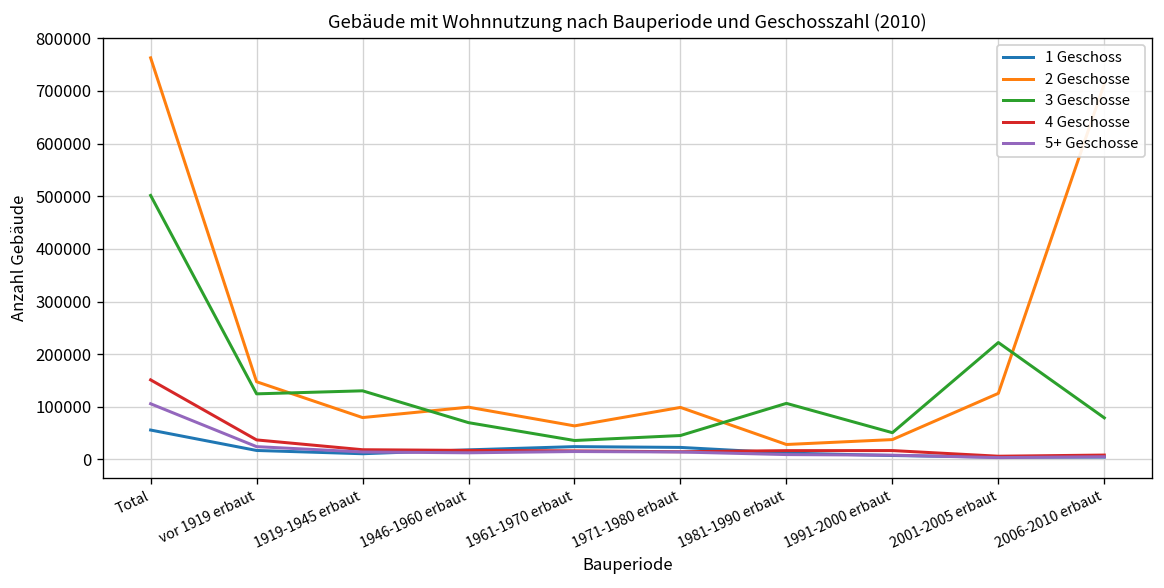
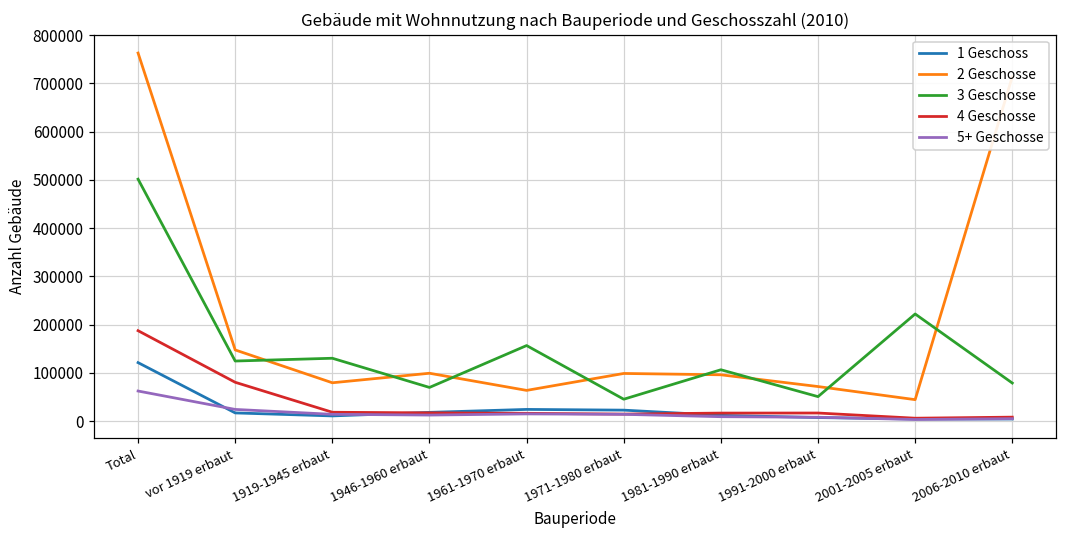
1 Geschoss, Total: 60000 -> 120000
4 Geschosse, Total: 150000 -> 190000
5+ Geschosse, Total: 110000 -> 60000
4 Geschosse, vor 1919 erbaut: 40000 -> 80000
3 Geschosse, 1961-1970 erbaut: 40000 -> 160000
2 Geschosse, 1981-1990 erbaut: 30000 -> 100000
2 Geschosse, 1991-2000 erbaut: 40000 -> 70000
2 Geschosse, 2001-2005 erbaut: 130000 -> 40000
